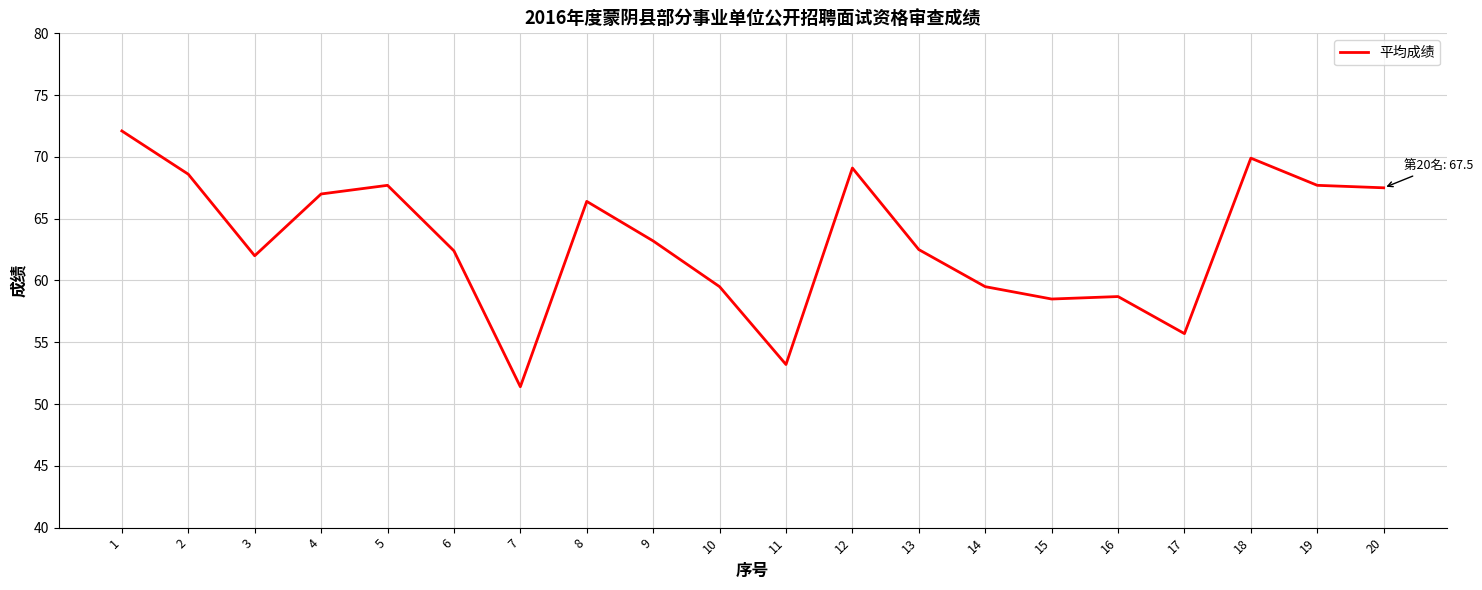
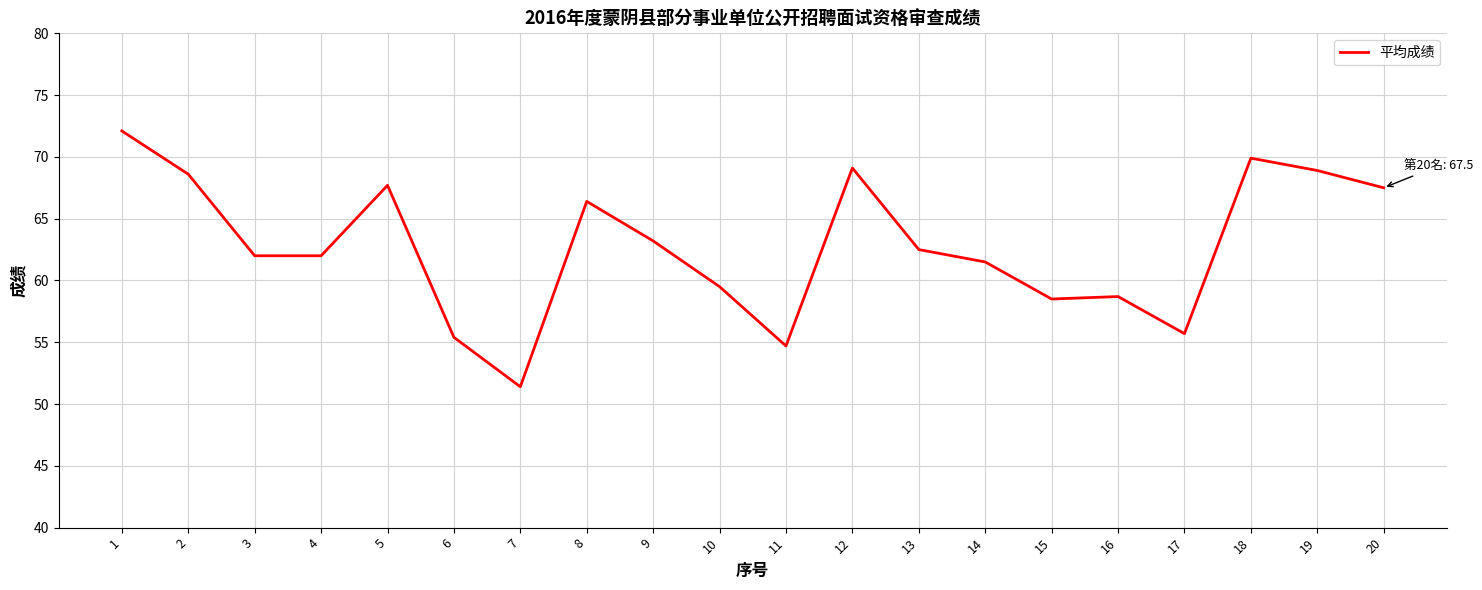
4: 67 -> 62
6: 62.4 -> 55.4
11: 53.2 -> 54.7
14: 59.5 -> 61.5
19: 67.7 -> 68.9
